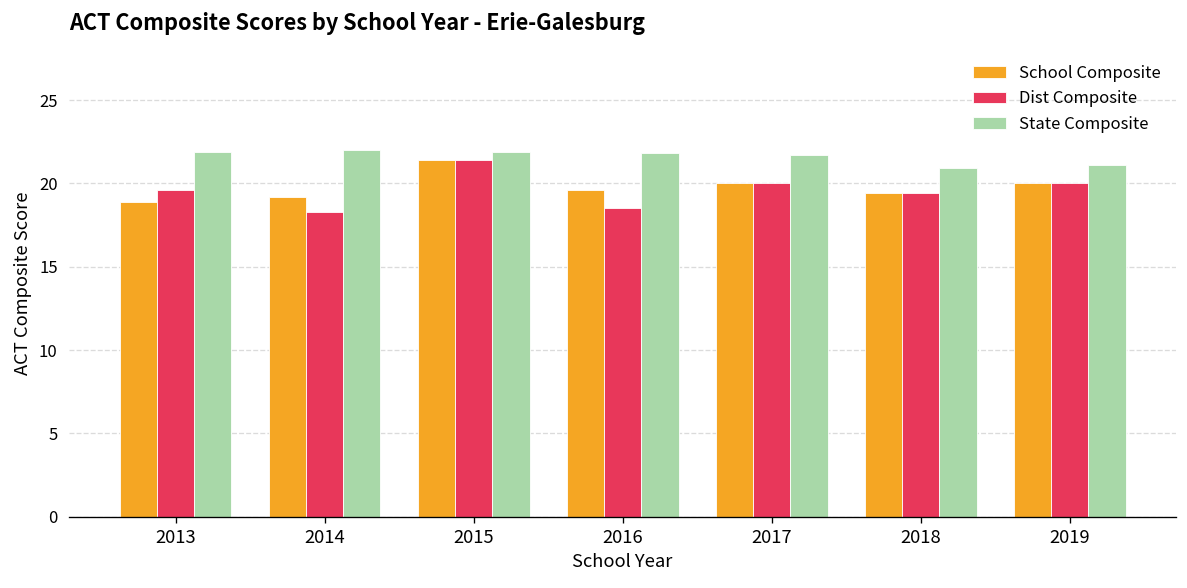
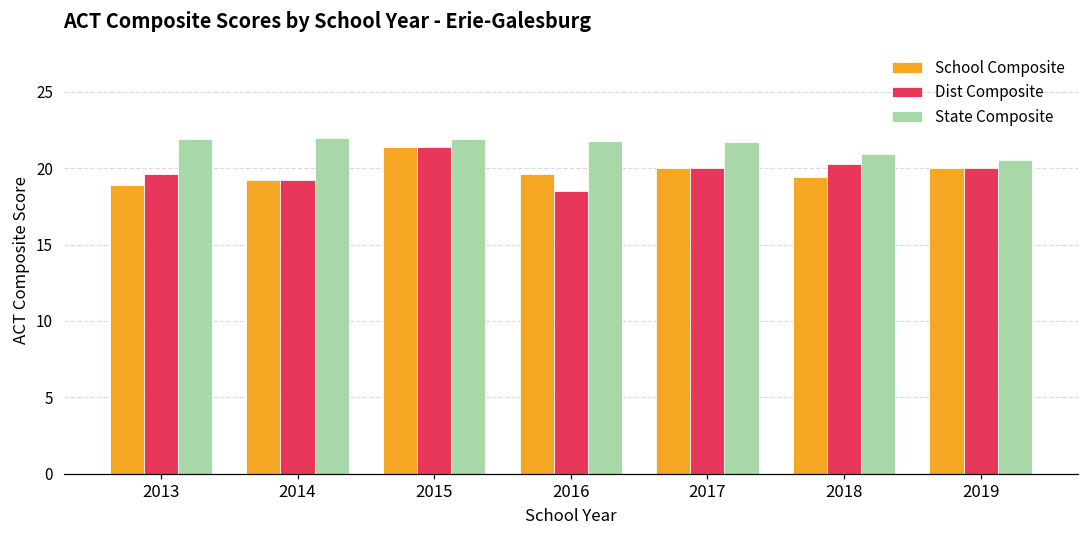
Dist Composite, 2014: 18.3 -> 19.2
Dist Composite, 2018: 19.4 -> 20.3
State Composite, 2019: 21.1 -> 20.5
